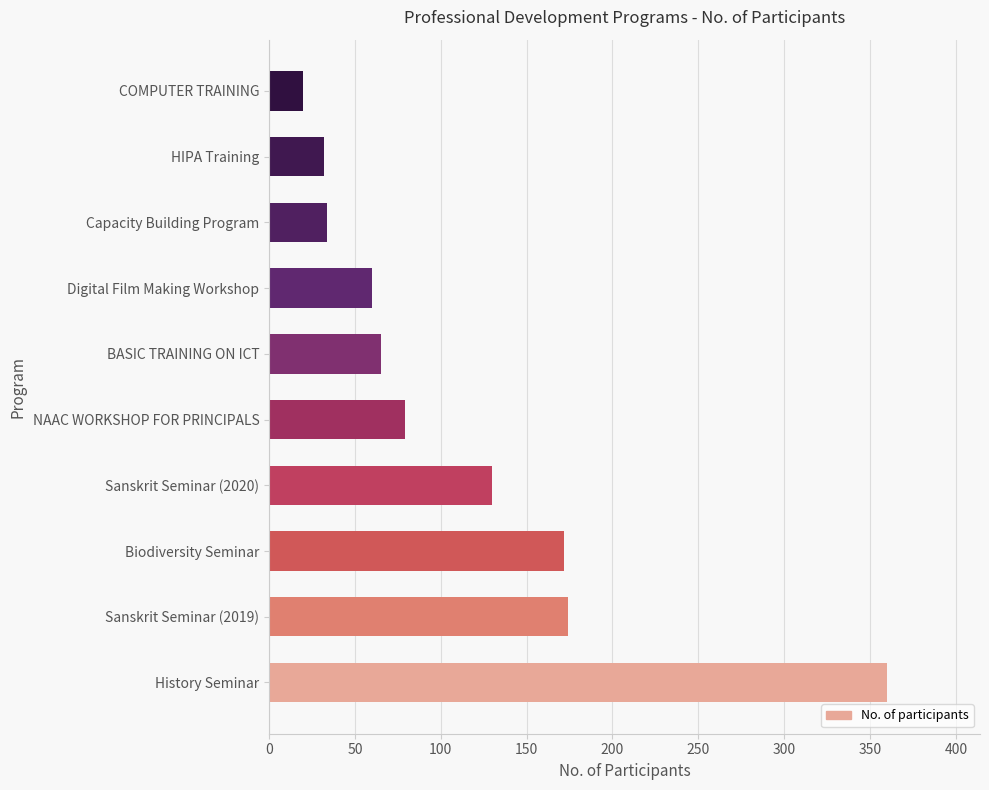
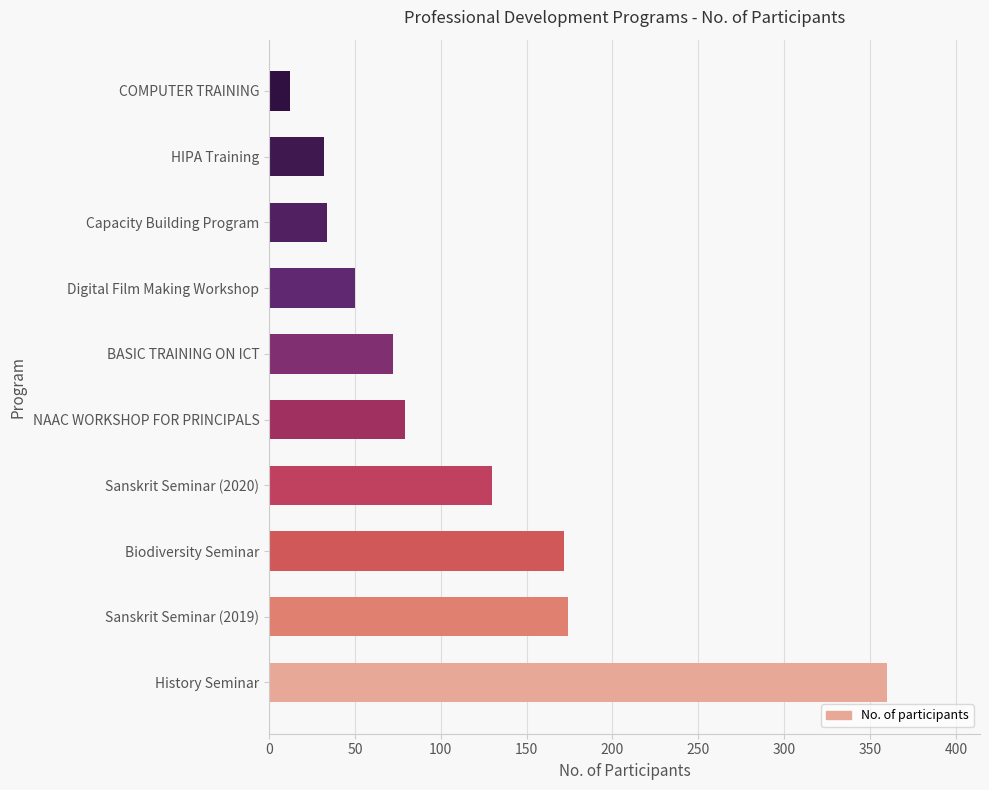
COMPUTER TRAINING: 20 -> 12
Digital Film Making Workshop: 60 -> 50
BASIC TRAINING ON ICT: 65 -> 72
